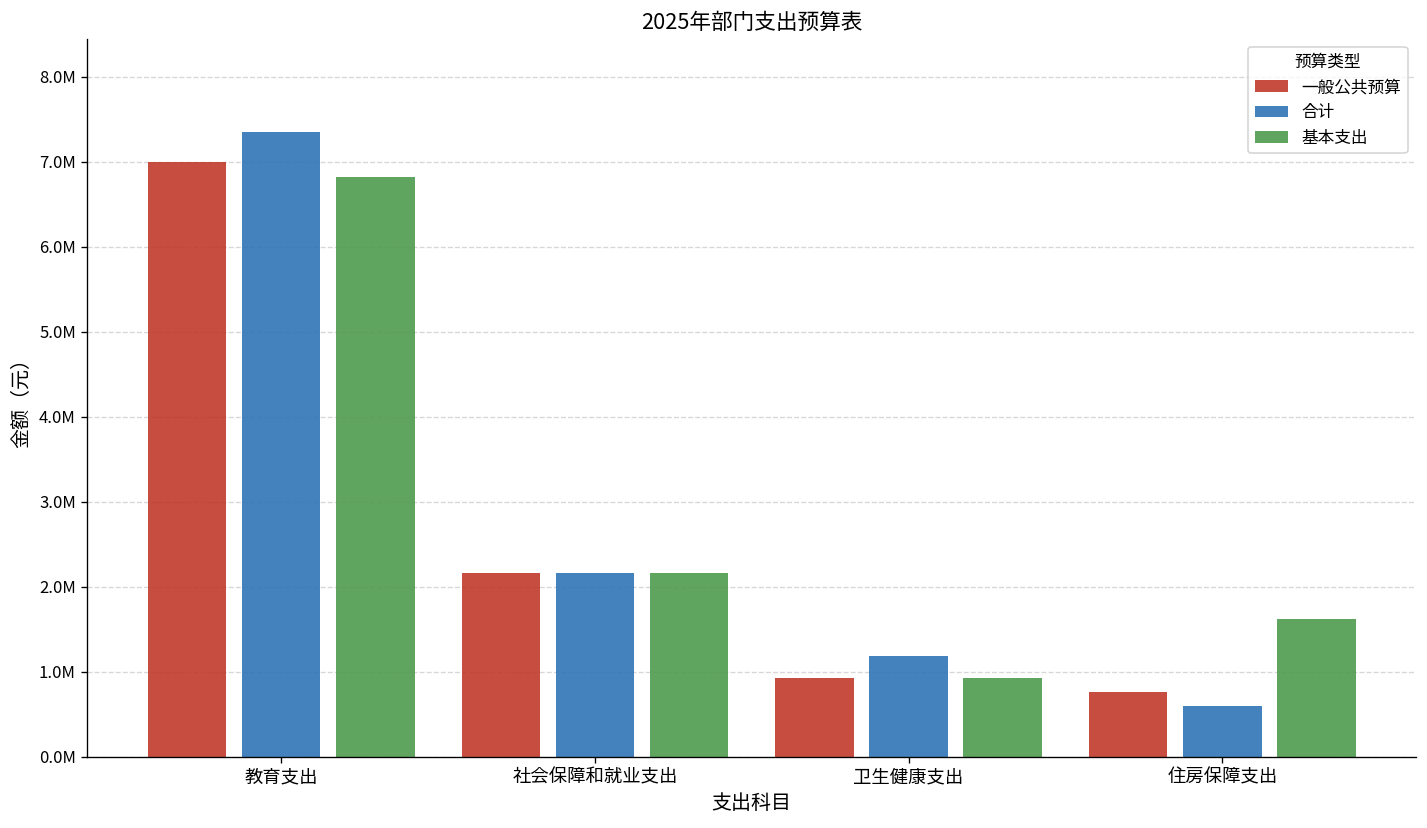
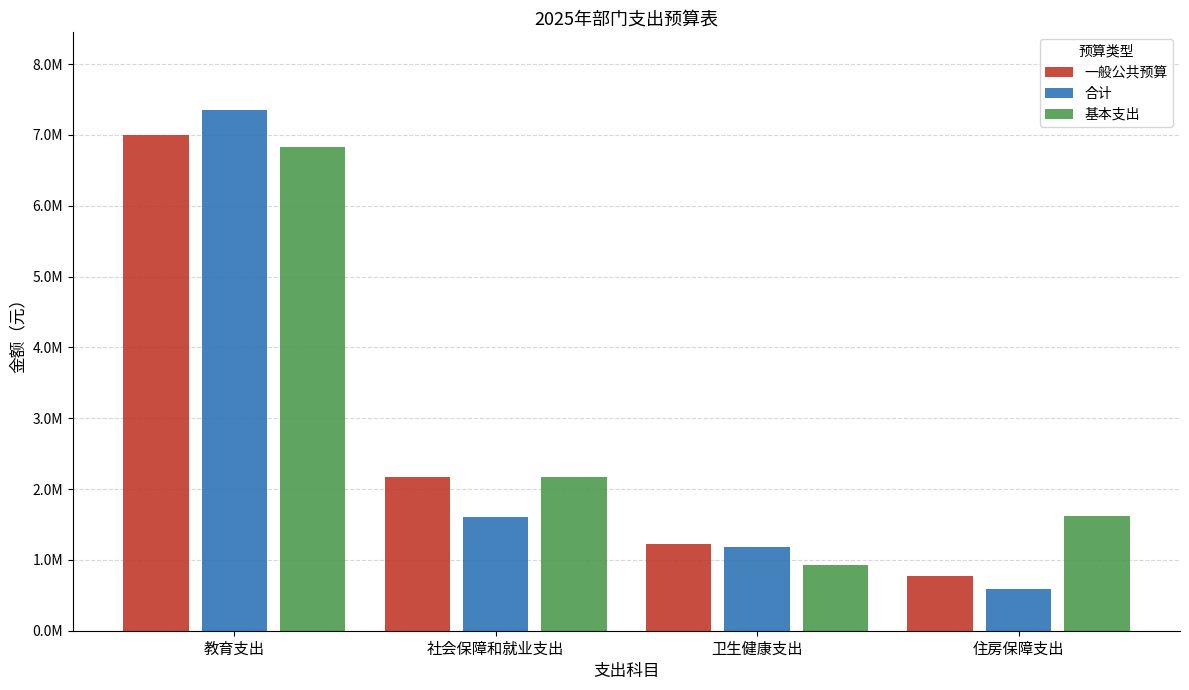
合计, 社会保障和就业支出: 2200000 -> 1600000
一般公共预算, 卫生健康支出: 900000 -> 1200000
